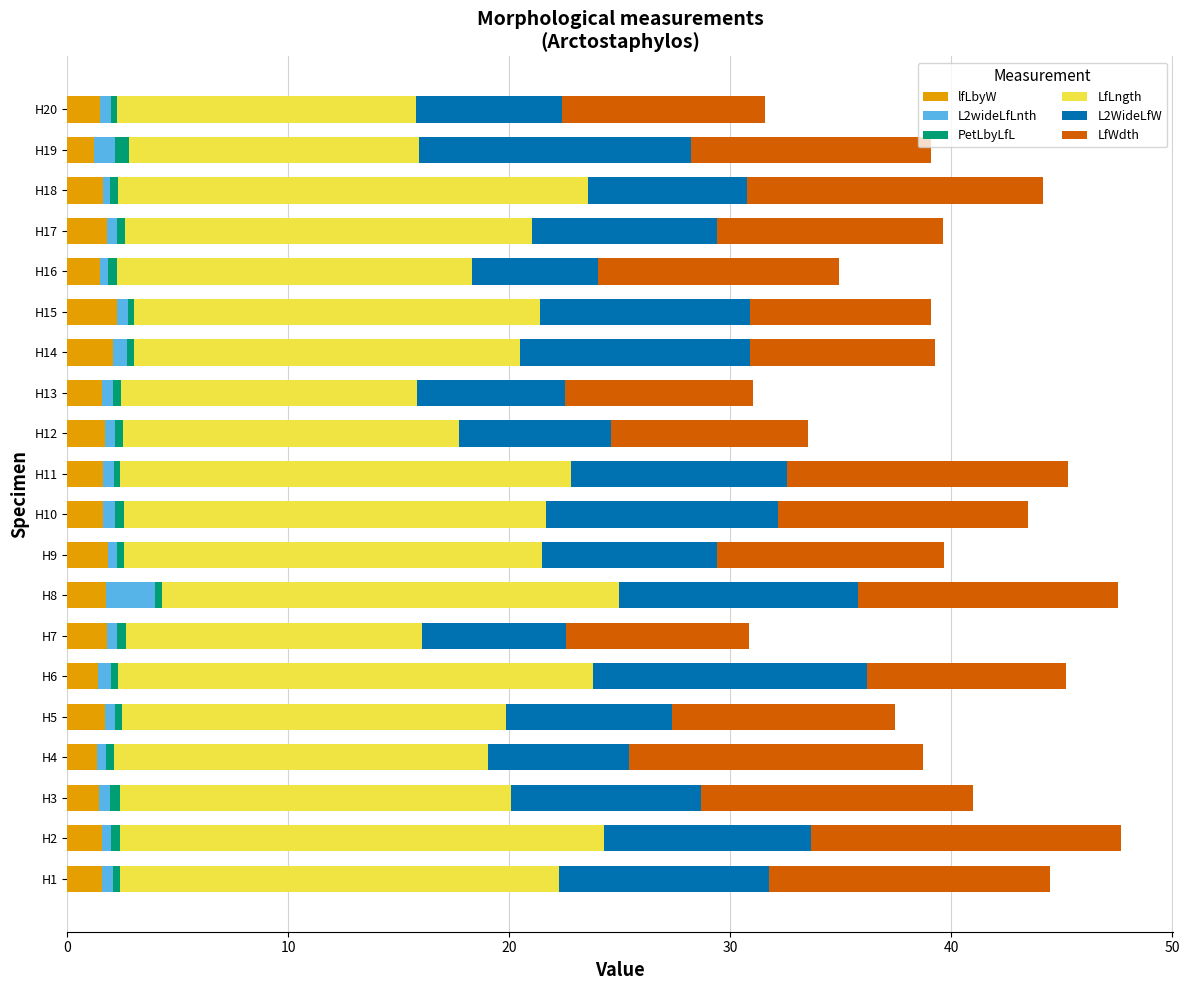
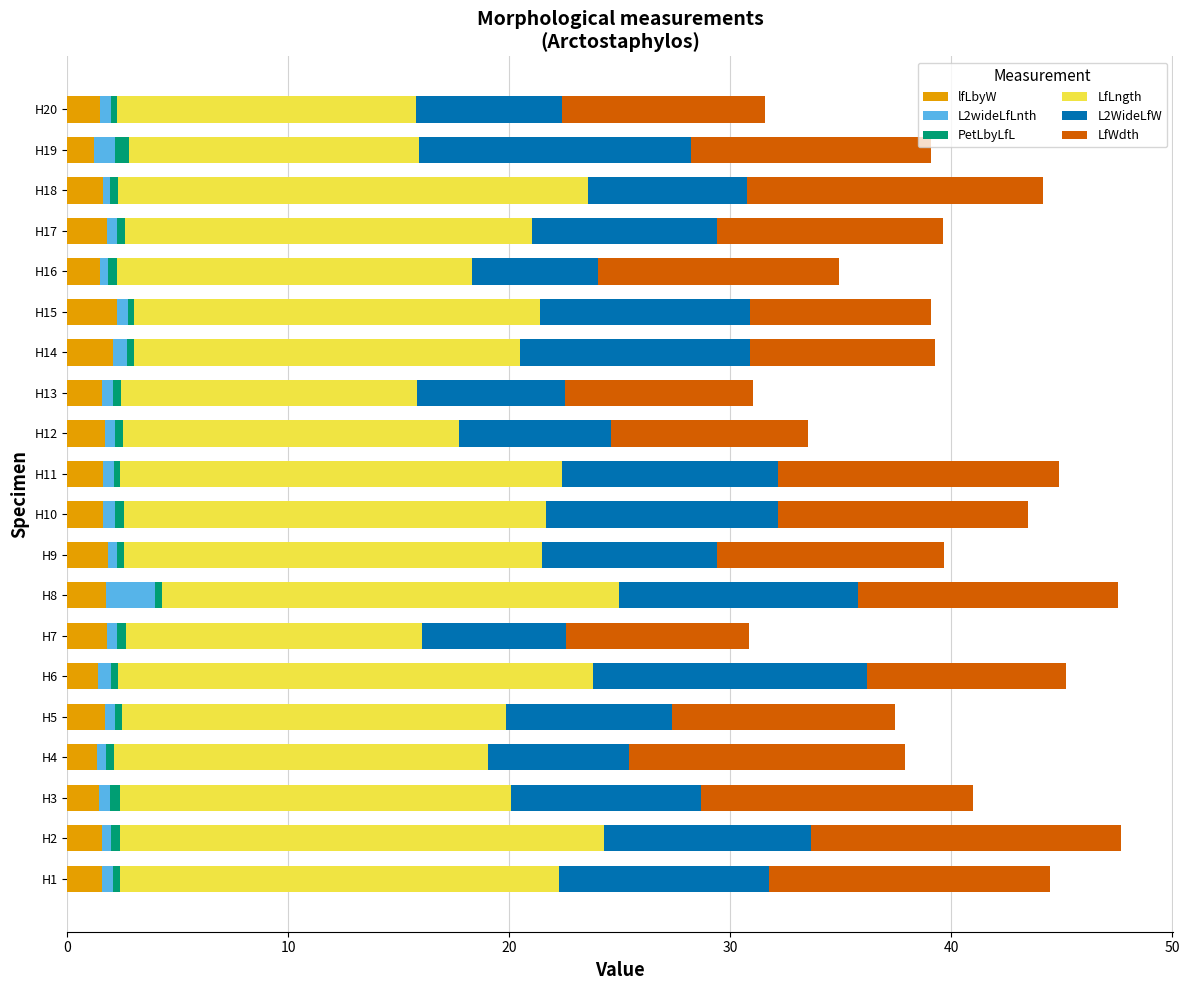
LfLngth, H11: 20.4 -> 20.0
LfWdth, H4: 13.3 -> 12.5
